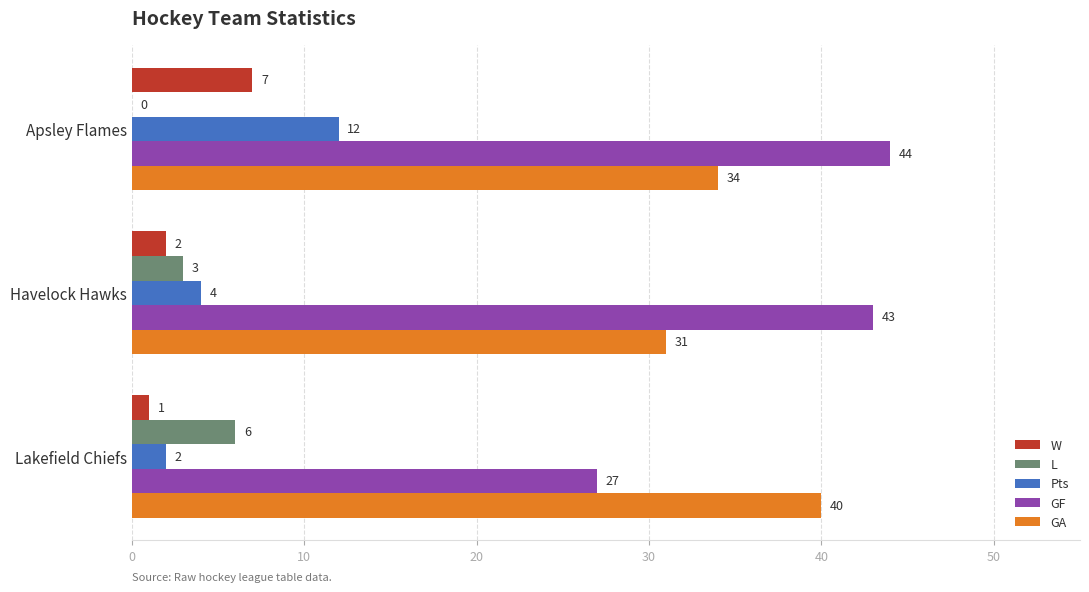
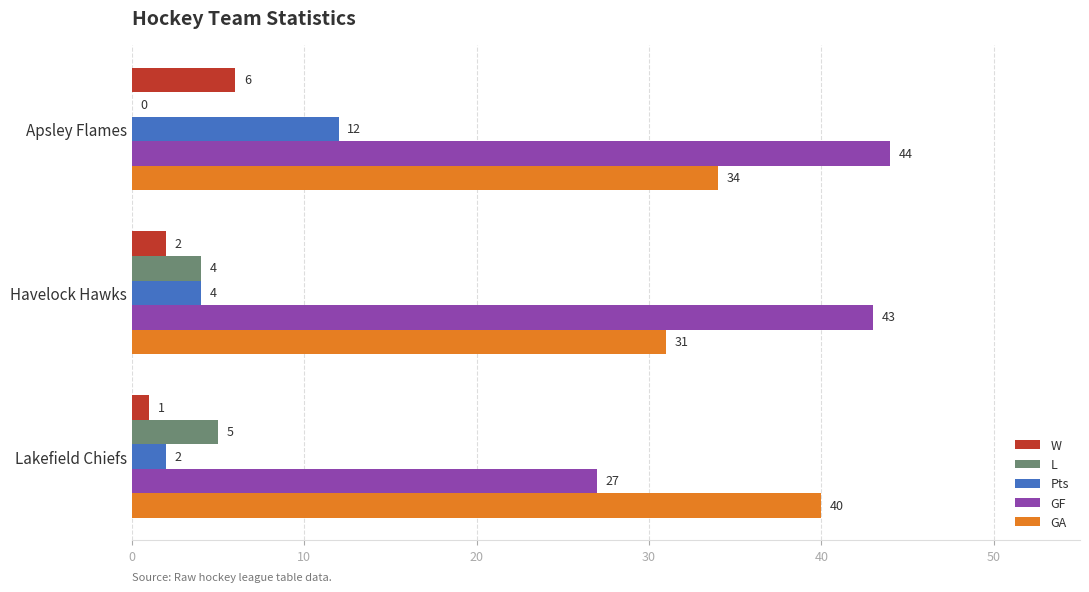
W, Apsley Flames: 7 -> 6
L, Havelock Hawks: 3 -> 4
L, Lakefield Chiefs: 6 -> 5
